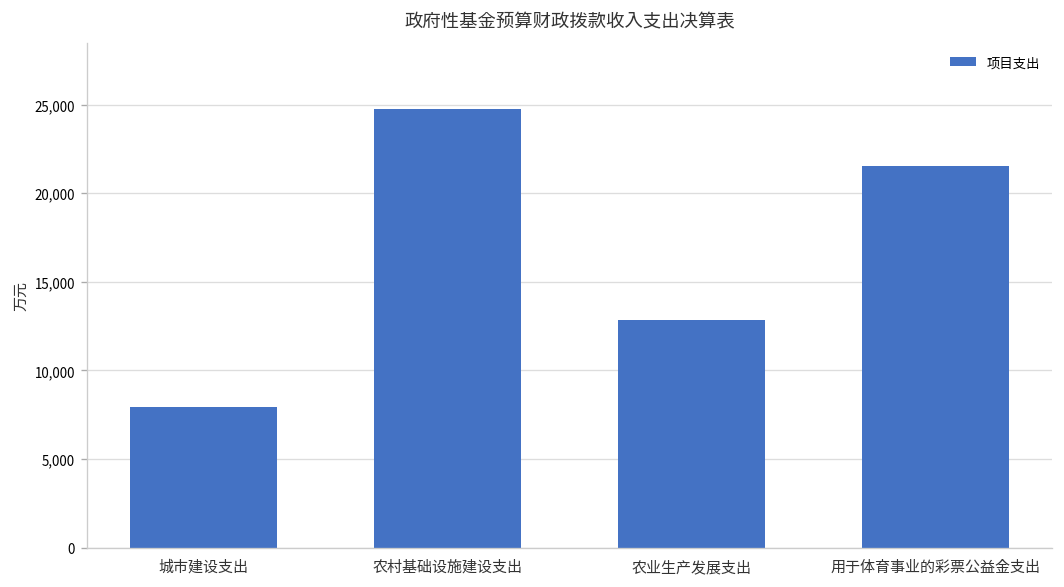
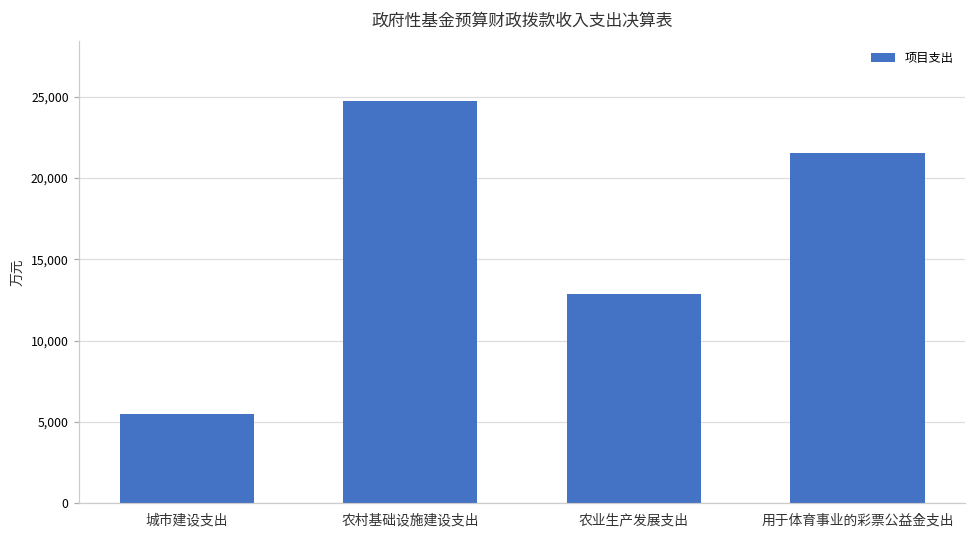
城市建设支出: 8,000 -> 5,500
